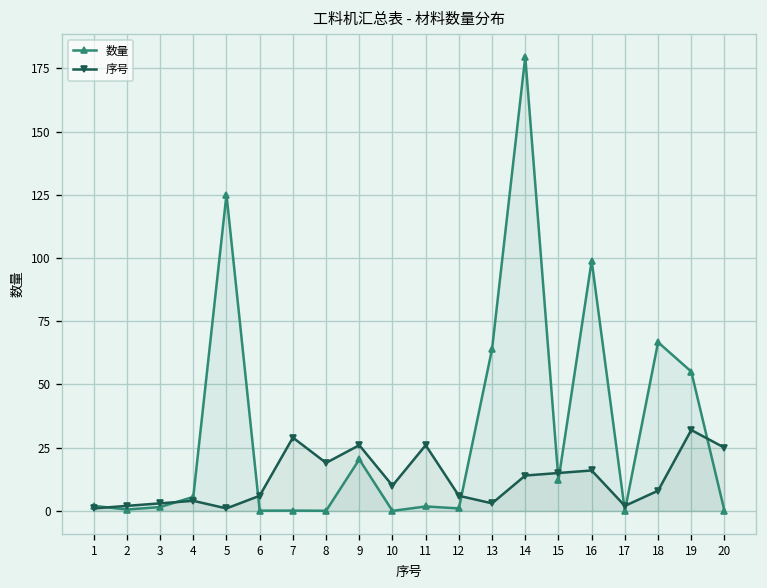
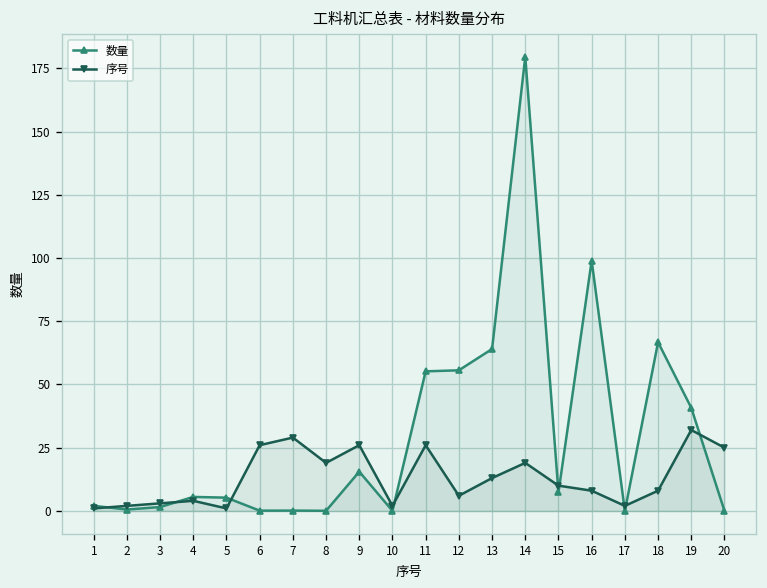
数量, 5: 125 -> 5
序号, 6: 6 -> 26
数量, 9: 20 -> 16
序号, 10: 10 -> 2
数量, 11: 2 -> 55
数量, 12: 1 -> 56
序号, 13: 3 -> 13
序号, 14: 14 -> 19
数量, 15: 12 -> 7
序号, 15: 15 -> 10
序号, 16: 16 -> 8
数量, 19: 55 -> 41
